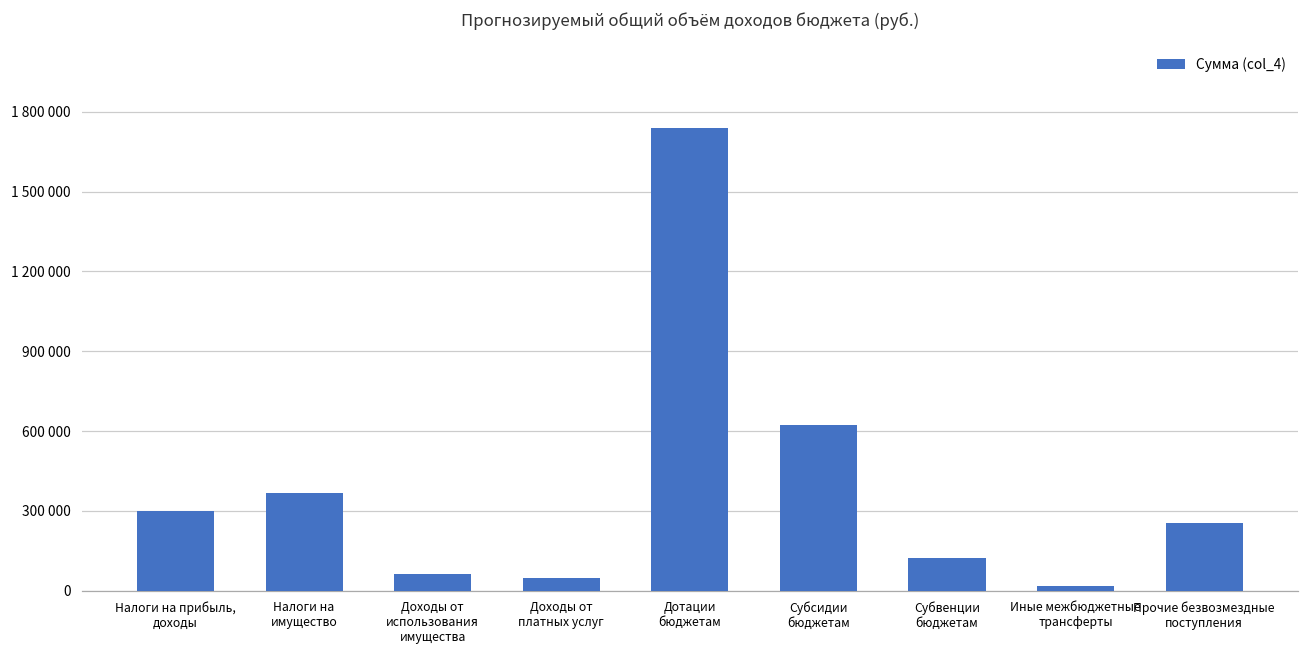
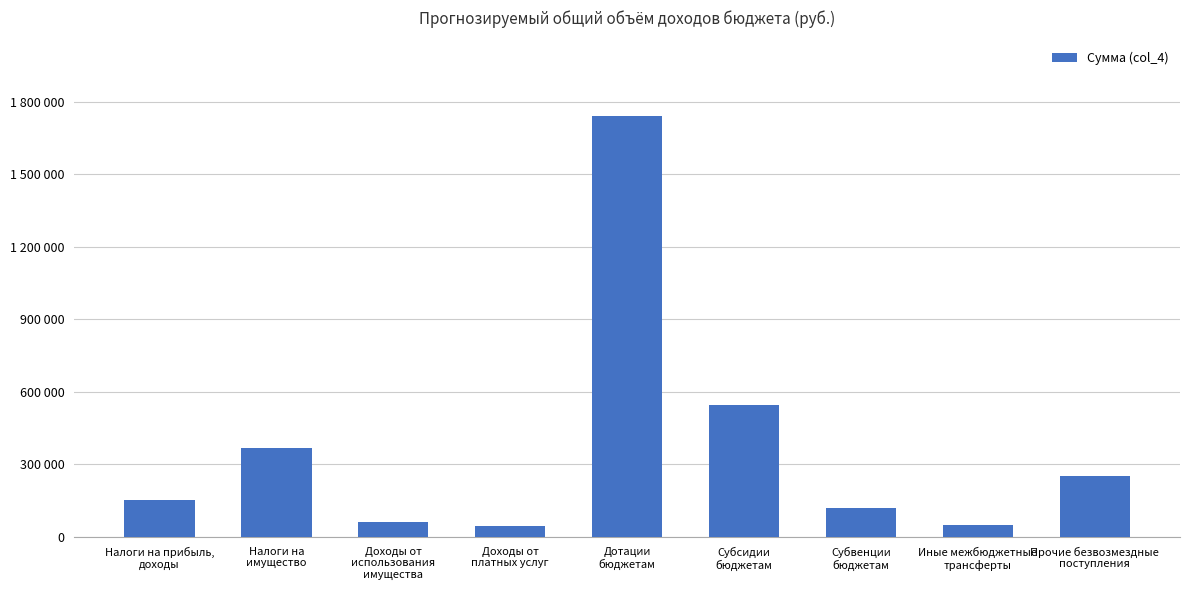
Налоги на прибыль, доходы: 300000 -> 150000
Субсидии бюджетам: 620000 -> 540000
Иные межбюджетные трансферты: 20000 -> 50000
